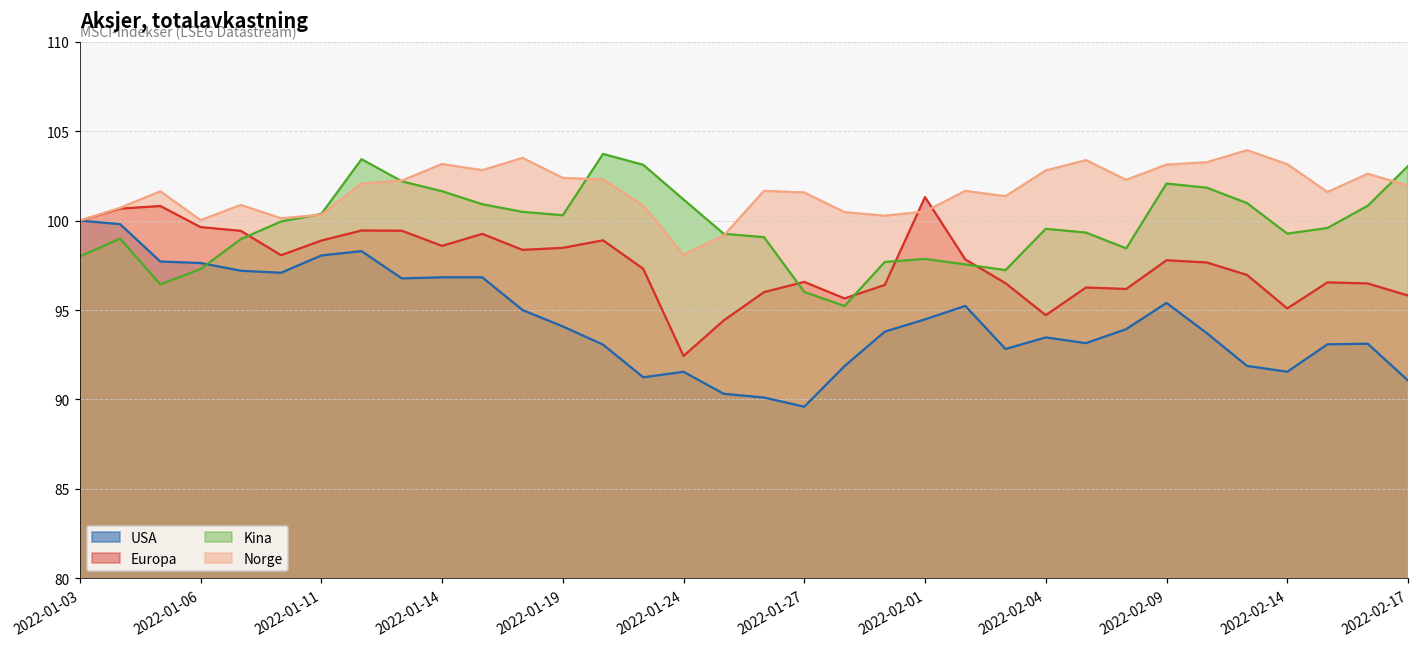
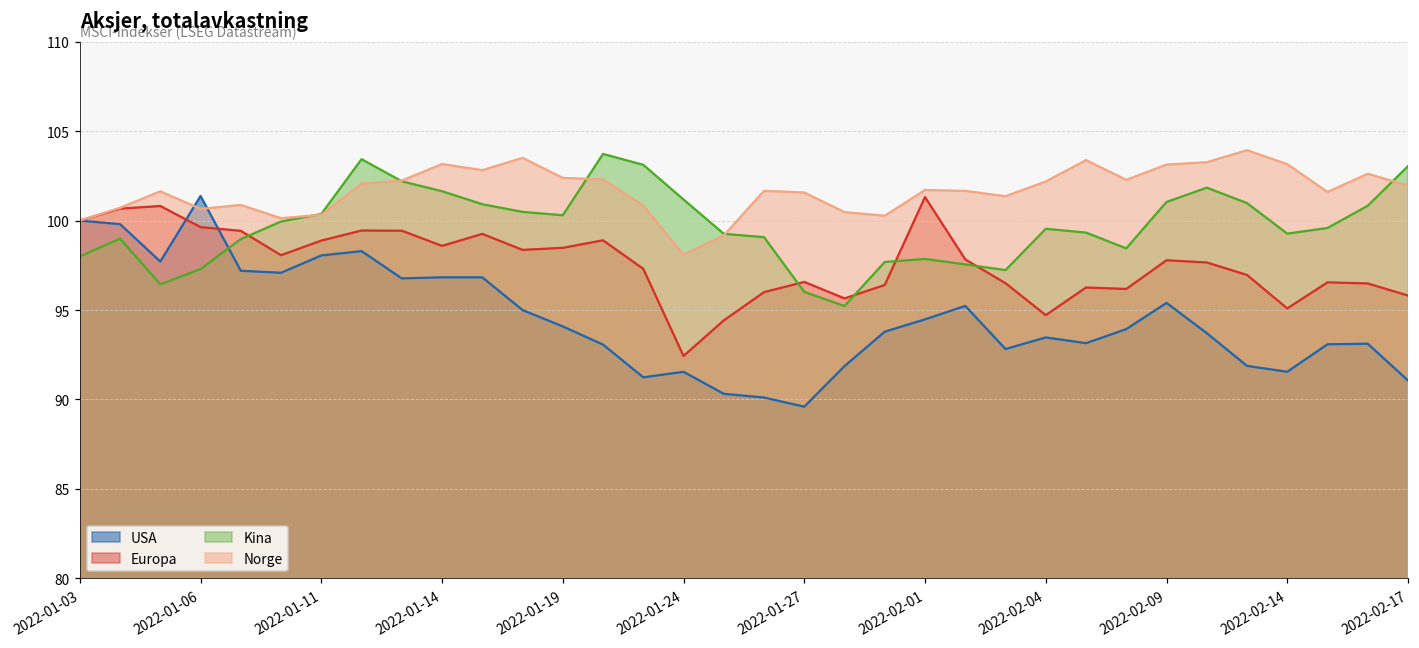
USA, 2022-01-06: 97.6 -> 101.4
Norge, 2022-01-06: 100.0 -> 100.7
Norge, 2022-02-01: 100.5 -> 101.7
Norge, 2022-02-04: 102.8 -> 102.2
Kina, 2022-02-09: 102.1 -> 101.0
